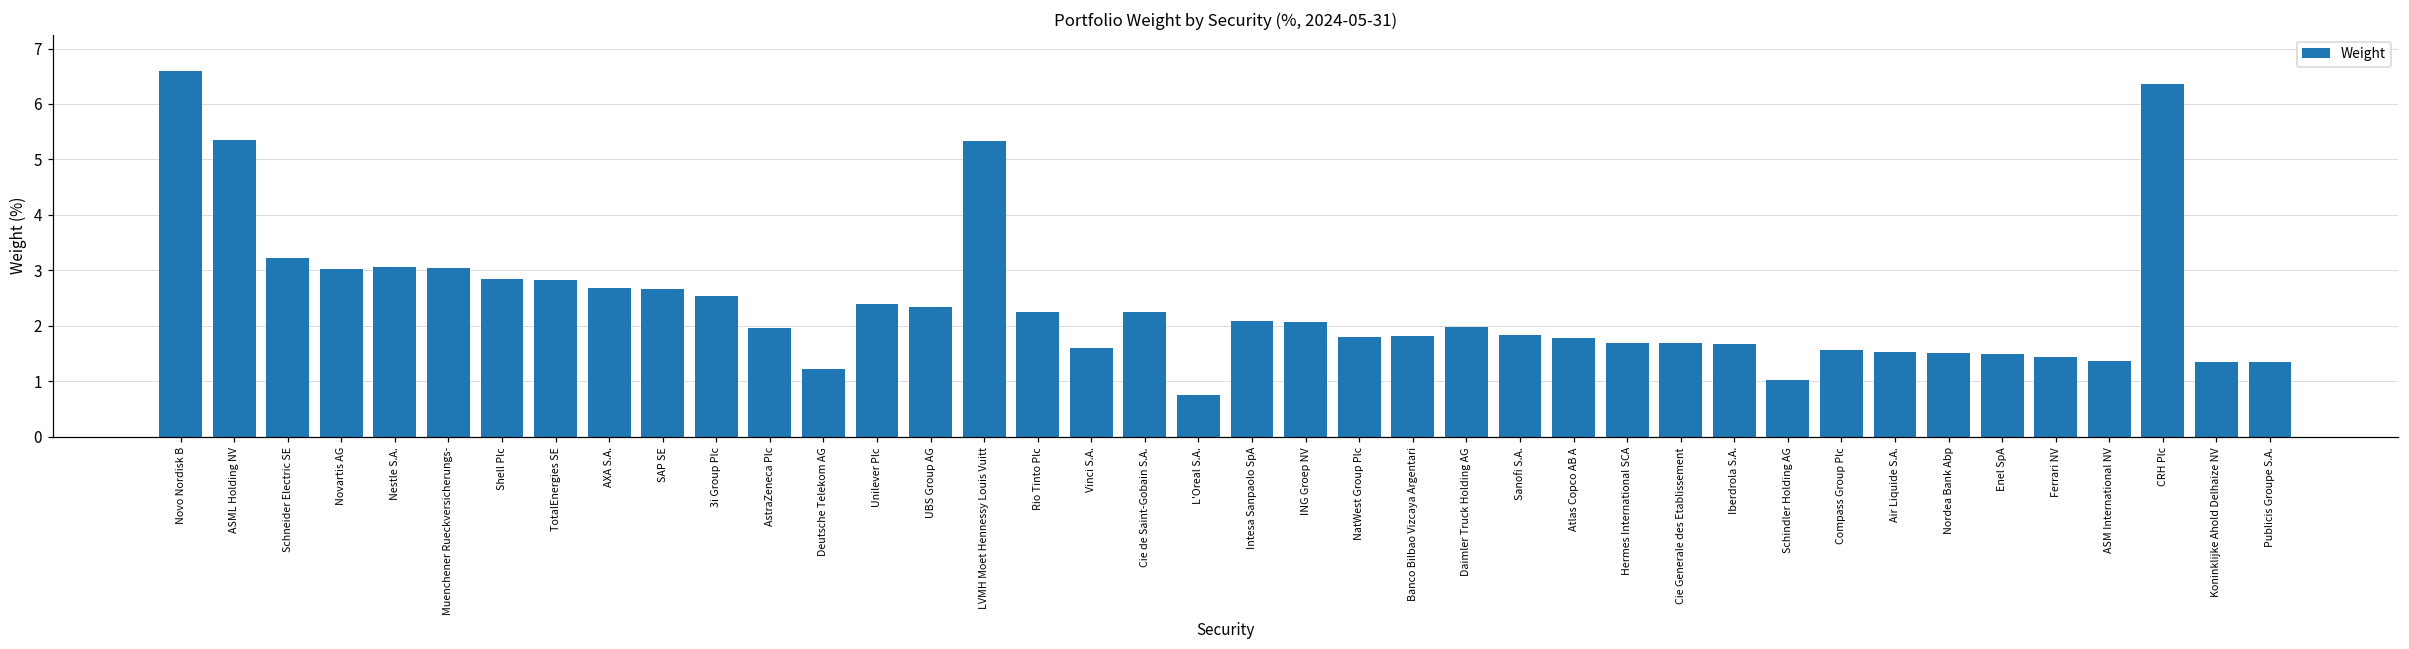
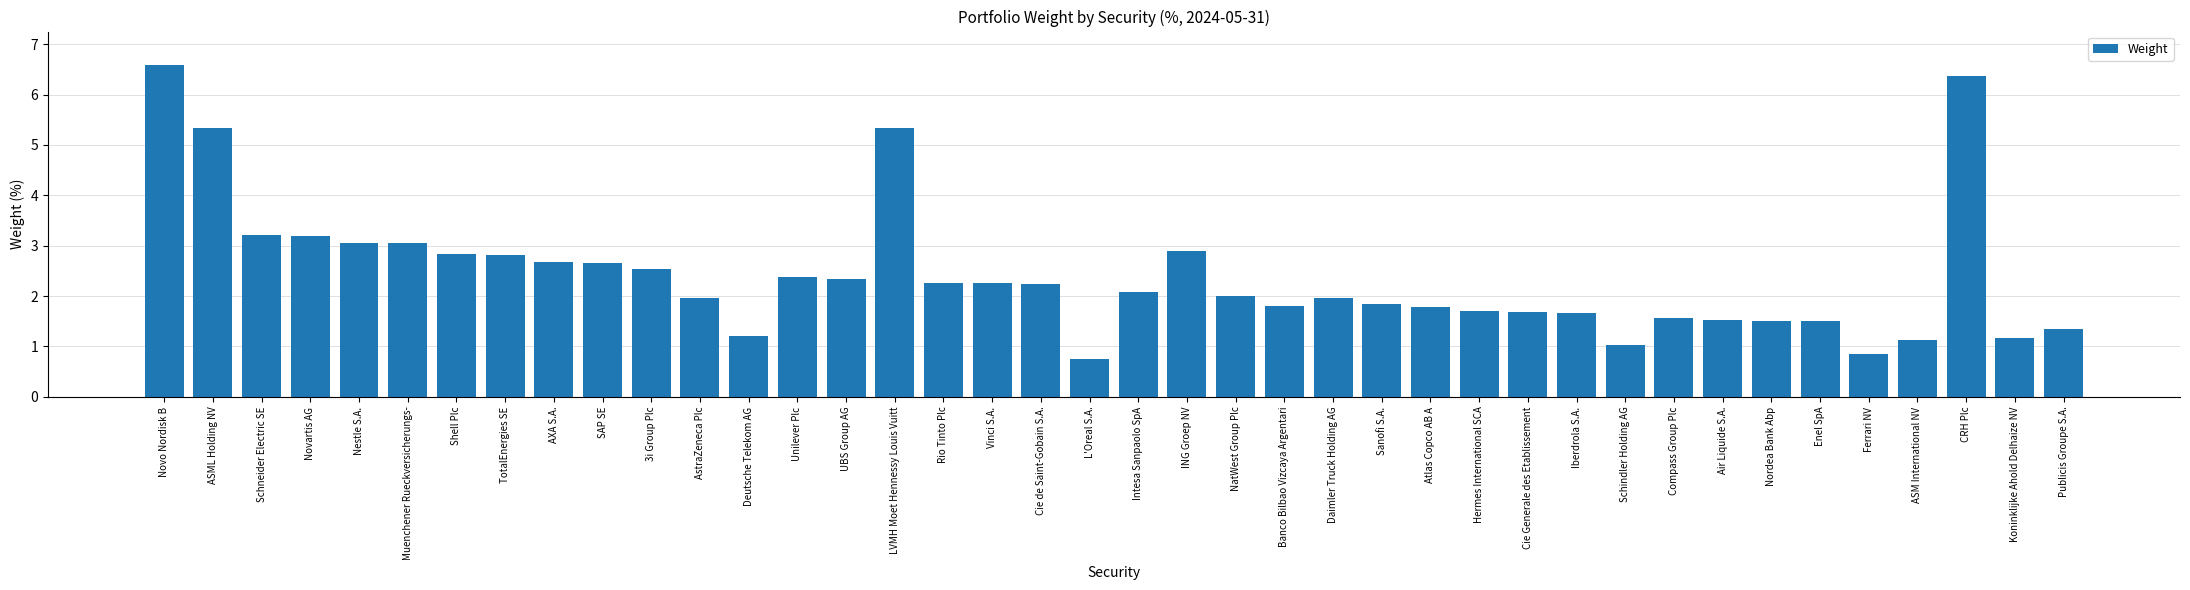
Novartis AG: 3.0 -> 3.2
Vinci S.A.: 1.6 -> 2.3
ING Groep NV: 2.1 -> 2.9
NatWest Group Plc: 1.8 -> 2.0
Ferrari NV: 1.4 -> 0.8
ASM International NV: 1.4 -> 1.1
Koninklijke Ahold Delhaize NV: 1.4 -> 1.2
